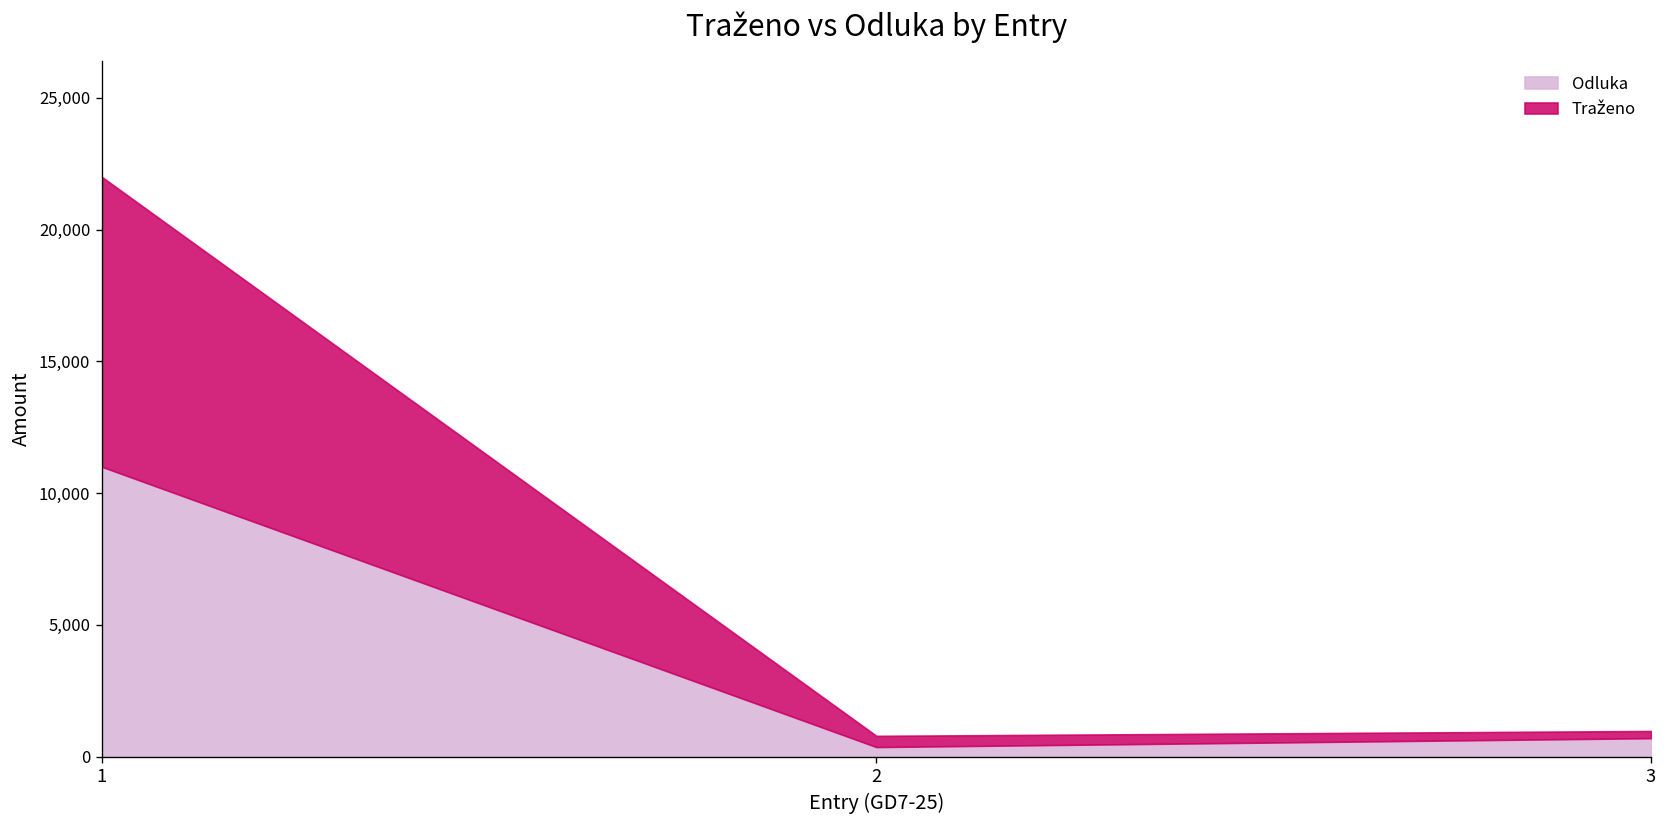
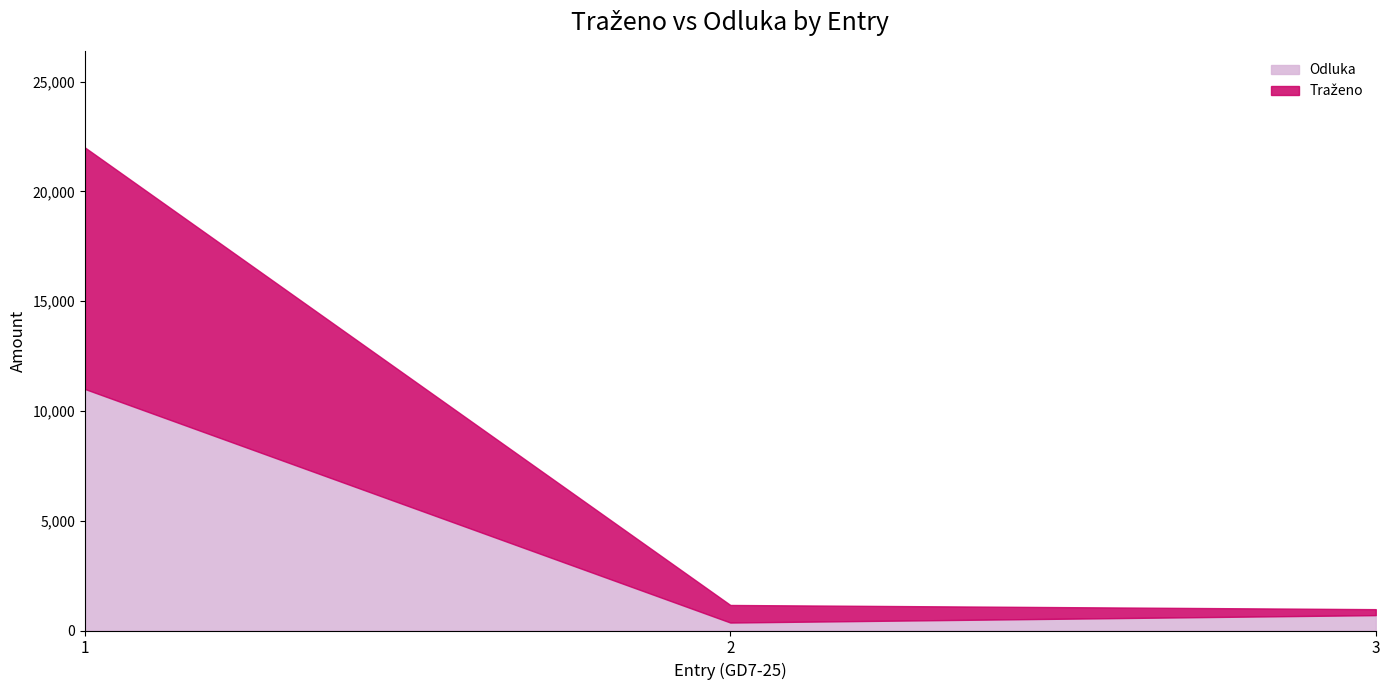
Traženo, 2: 400 -> 800
